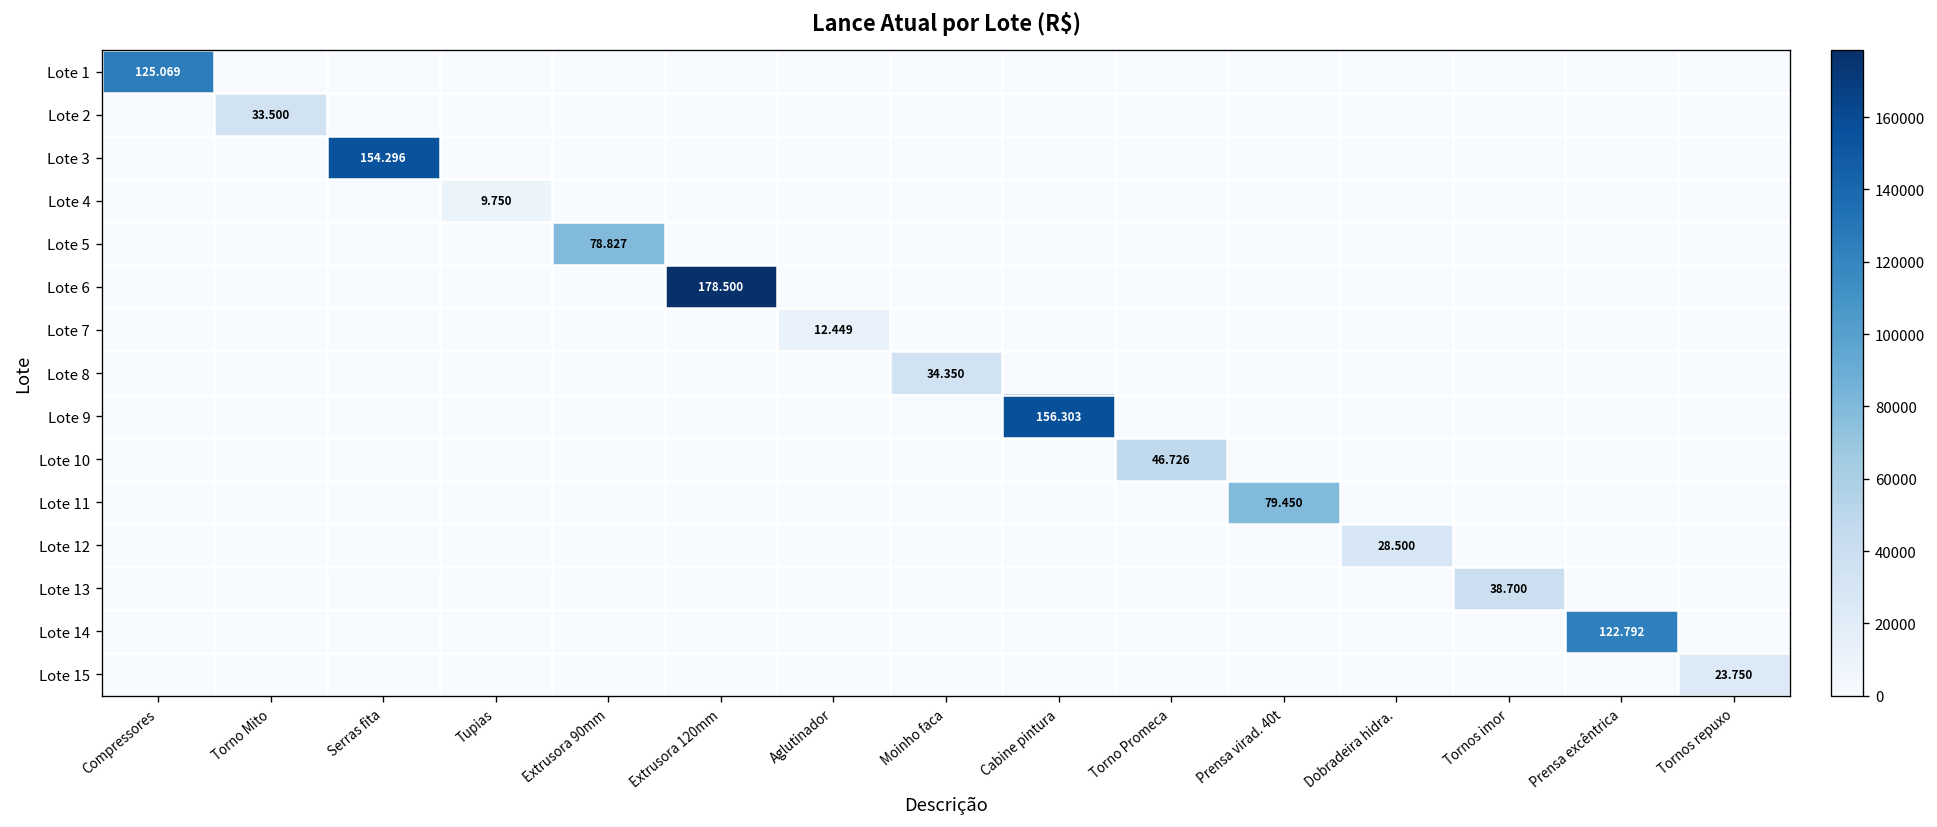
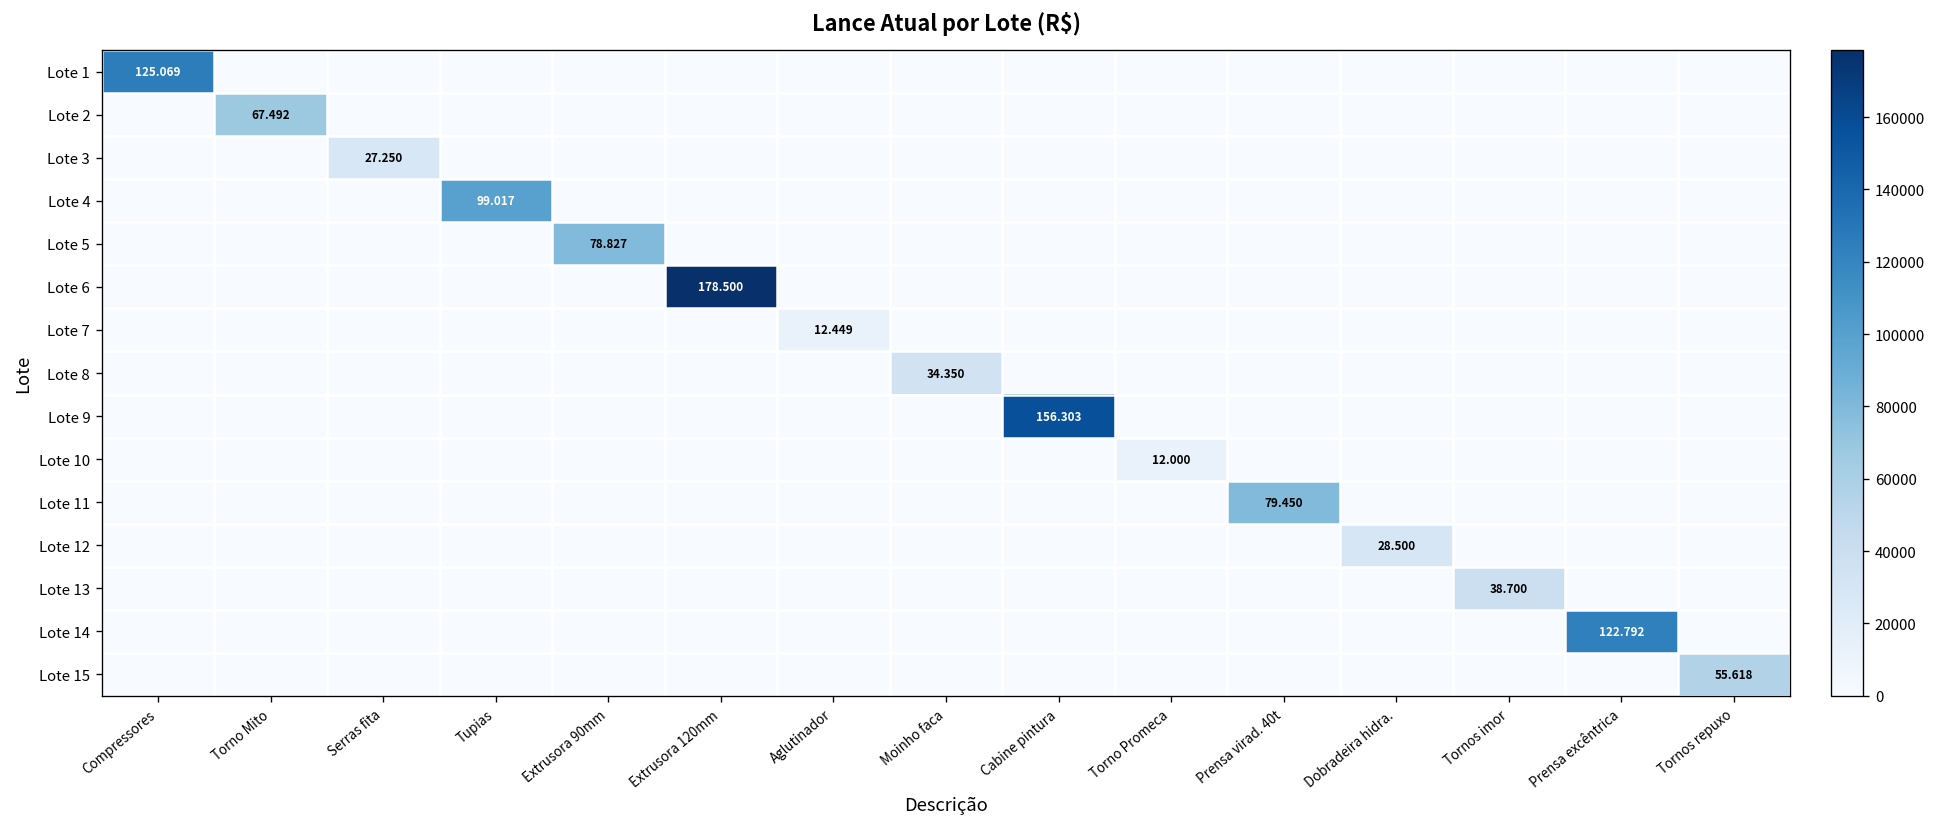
Lote 2, Torno Mito: 33.500 -> 67.492
Lote 3, Serras fita: 154.296 -> 27.250
Lote 4, Tupias: 9.750 -> 99.017
Lote 10, Torno Promeca: 46.726 -> 12.000
Lote 15, Tornos repuxo: 23.750 -> 55.618
